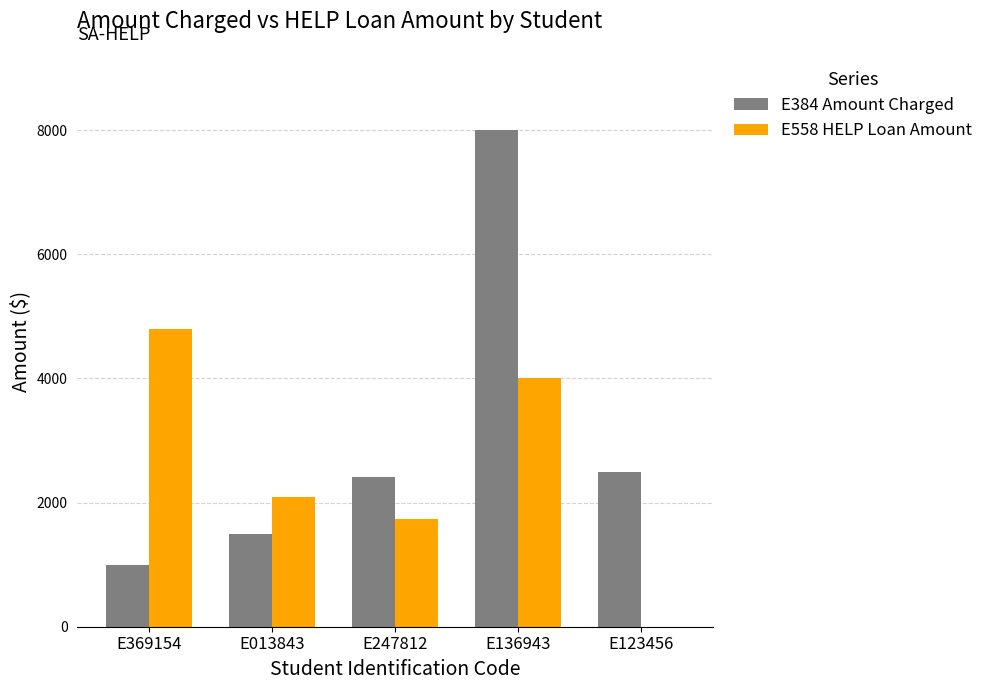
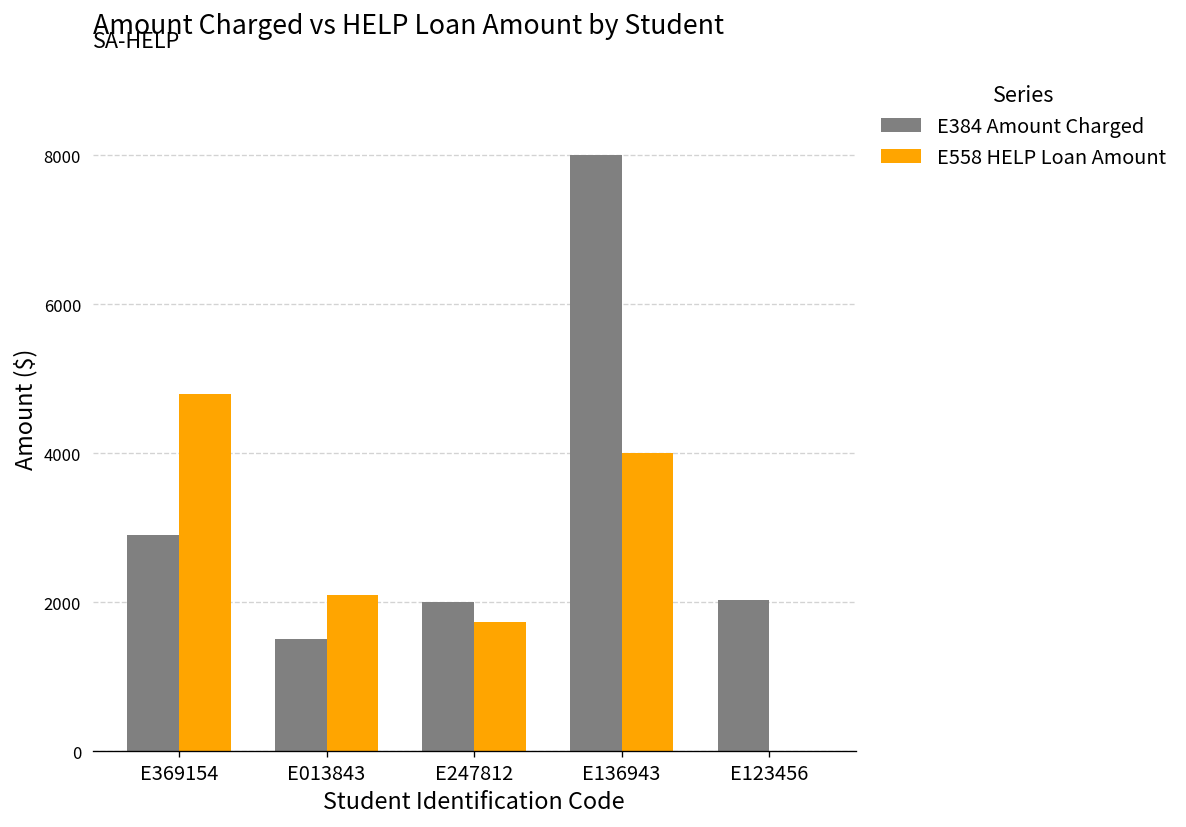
E384 Amount Charged, E369154: 1000 -> 2900
E384 Amount Charged, E247812: 2400 -> 2000
E384 Amount Charged, E123456: 2500 -> 2000
